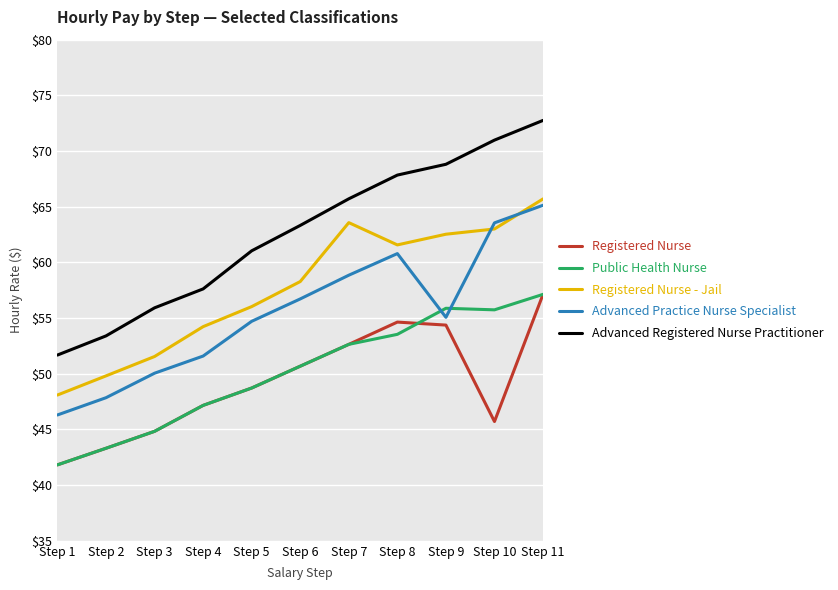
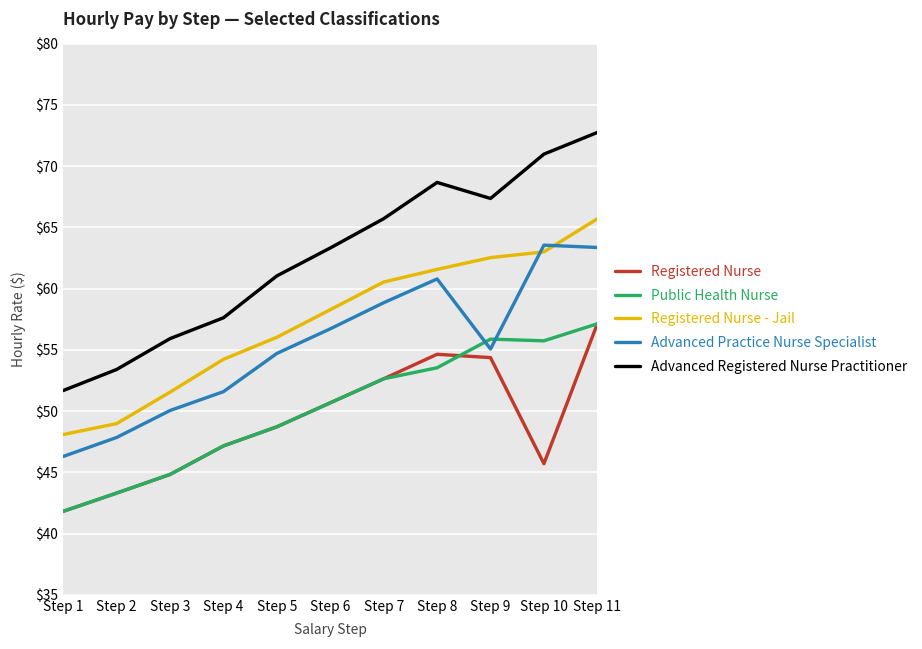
Registered Nurse - Jail, Step 2: $49.8 -> $49.0
Registered Nurse - Jail, Step 7: $63.6 -> $60.5
Advanced Registered Nurse Practitioner, Step 8: $67.8 -> $68.7
Advanced Registered Nurse Practitioner, Step 9: $68.8 -> $67.4
Advanced Practice Nurse Specialist, Step 11: $65.1 -> $63.4
